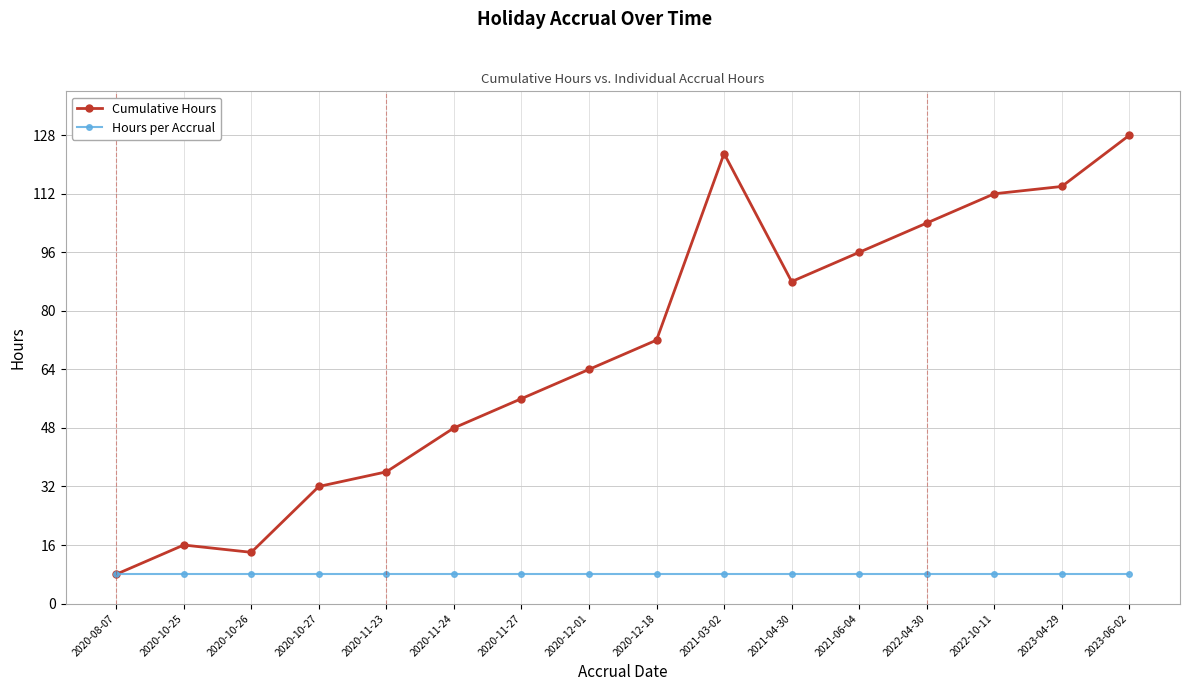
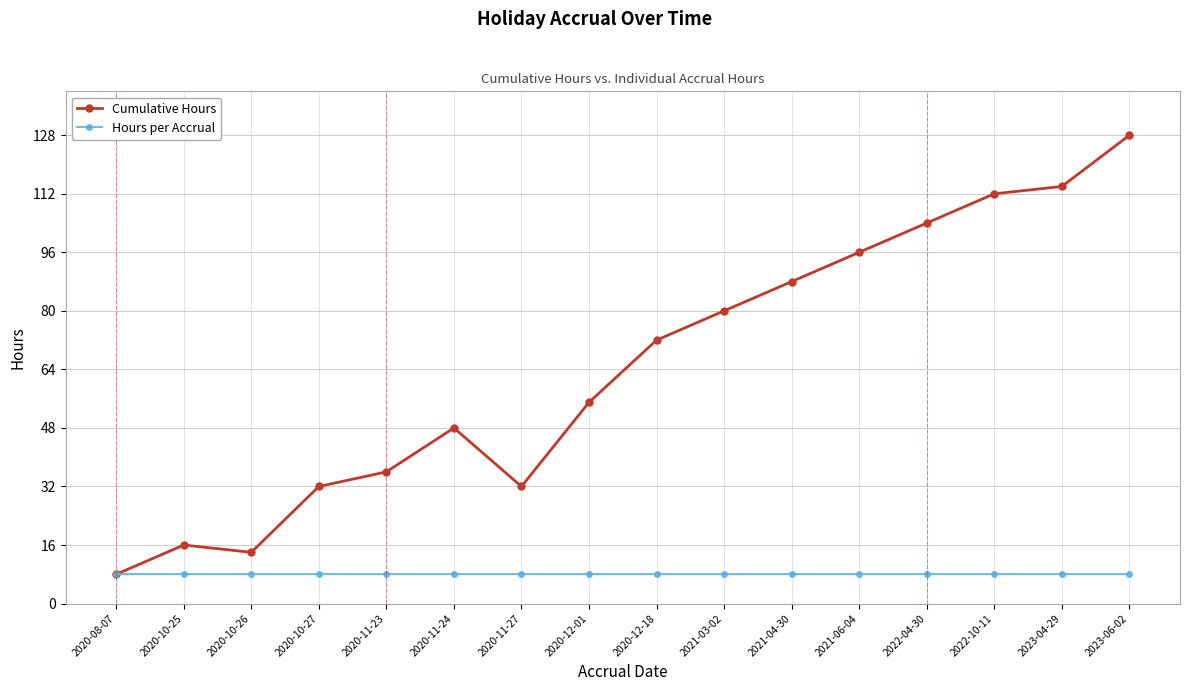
Cumulative Hours, 2020-11-27: 56 -> 32
Cumulative Hours, 2020-12-01: 64 -> 55
Cumulative Hours, 2021-03-02: 123 -> 80
